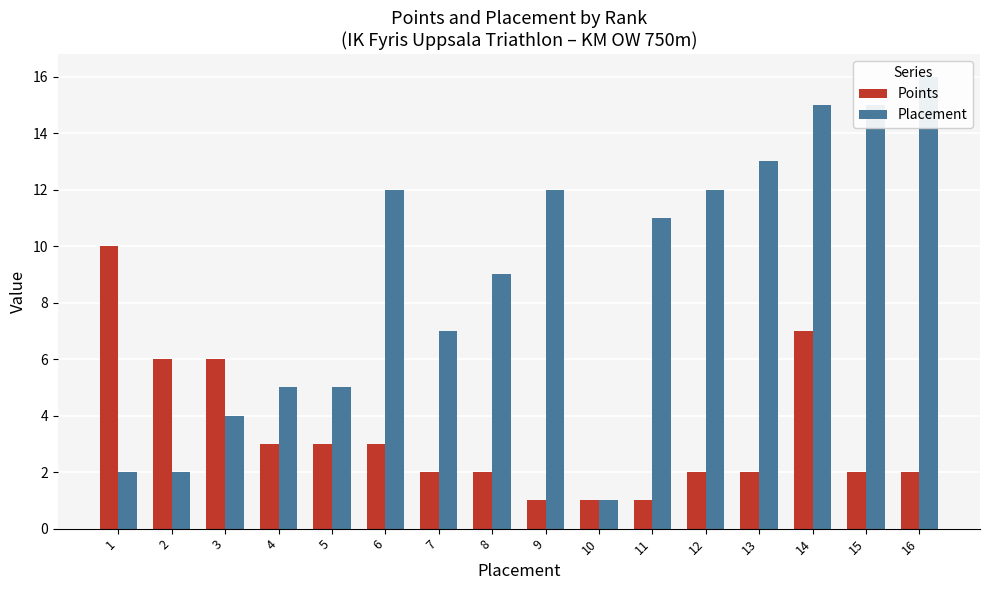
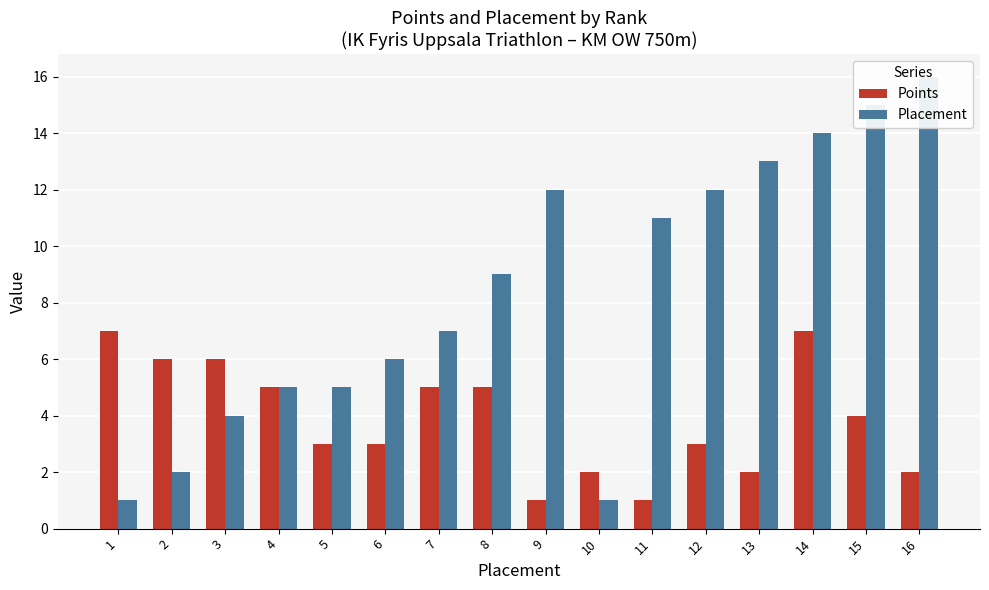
Points, 1: 10 -> 7
Placement, 1: 2 -> 1
Points, 4: 3 -> 5
Placement, 6: 12 -> 6
Points, 7: 2 -> 5
Points, 8: 2 -> 5
Points, 10: 1 -> 2
Points, 12: 2 -> 3
Placement, 14: 15 -> 14
Points, 15: 2 -> 4
